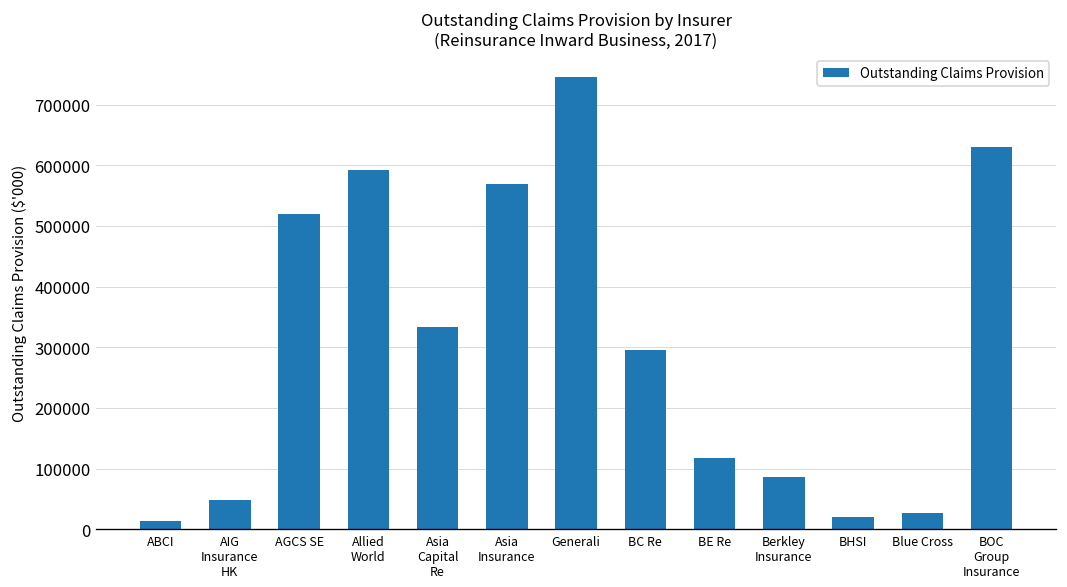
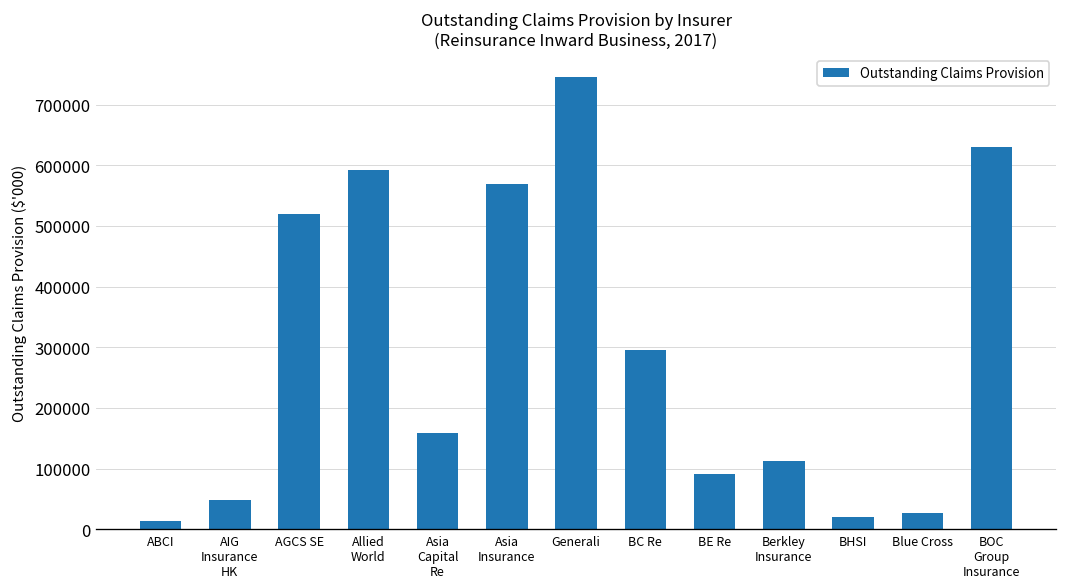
Asia Capital Re: 330000 -> 160000
BE Re: 120000 -> 90000
Berkley Insurance: 90000 -> 110000
